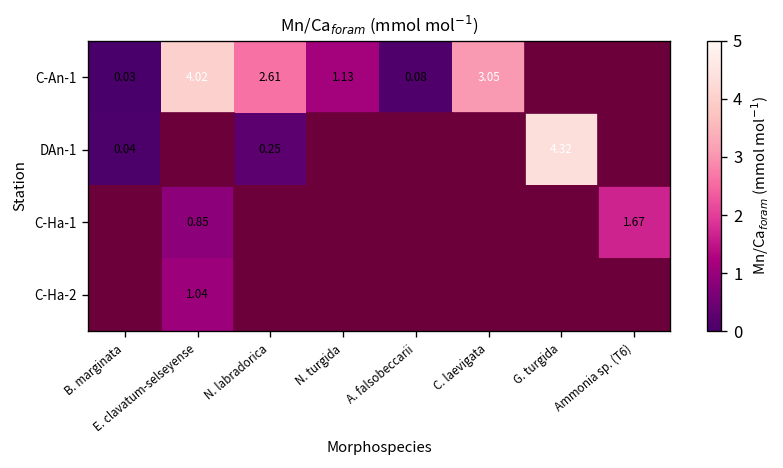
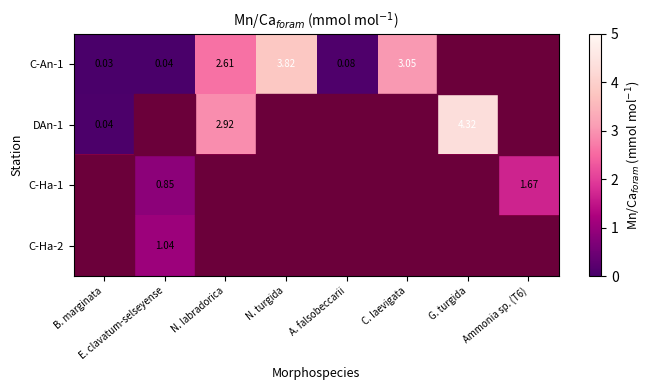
C-An-1, E. clavatum-selseyense: 4.02 -> 0.04
C-An-1, N. turgida: 1.13 -> 3.82
DAn-1, N. labradorica: 0.25 -> 2.92
